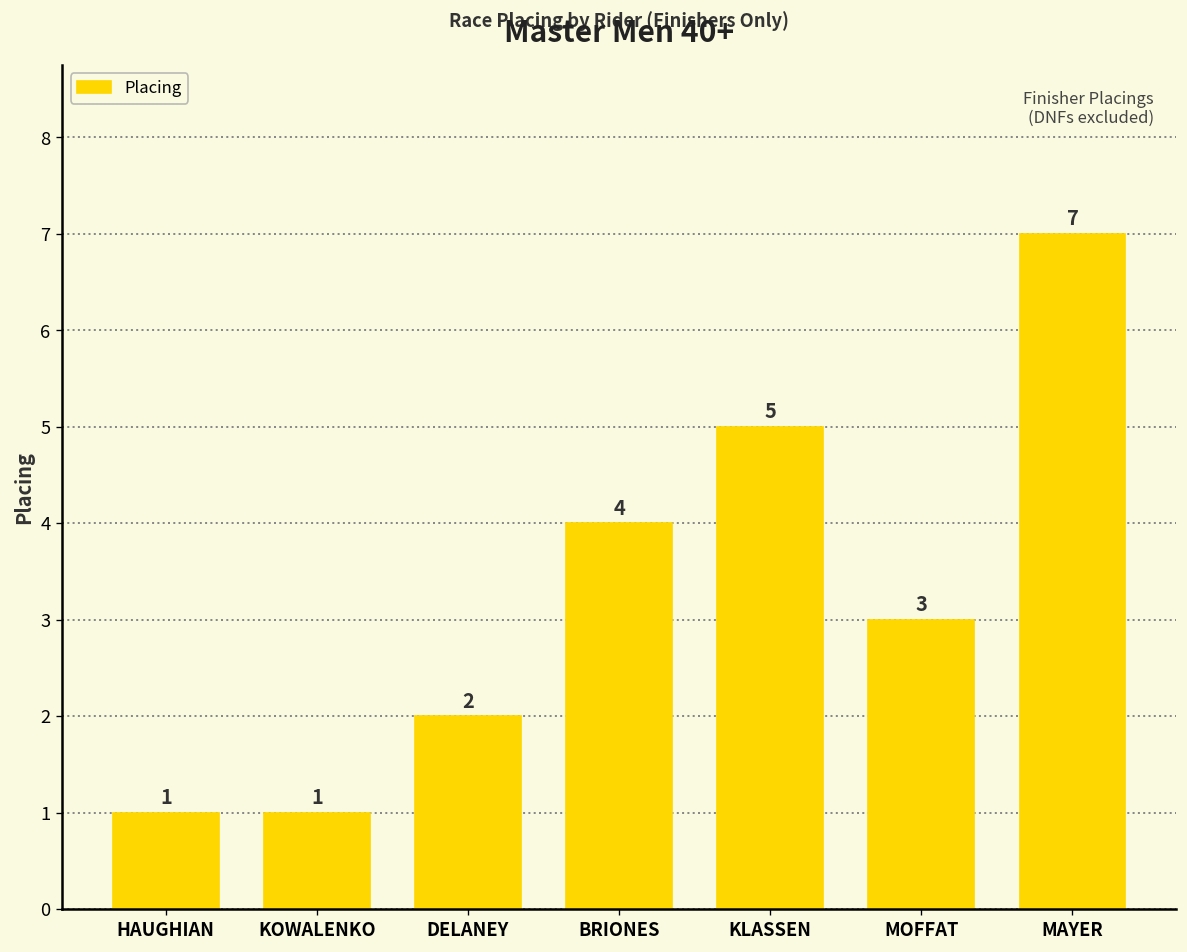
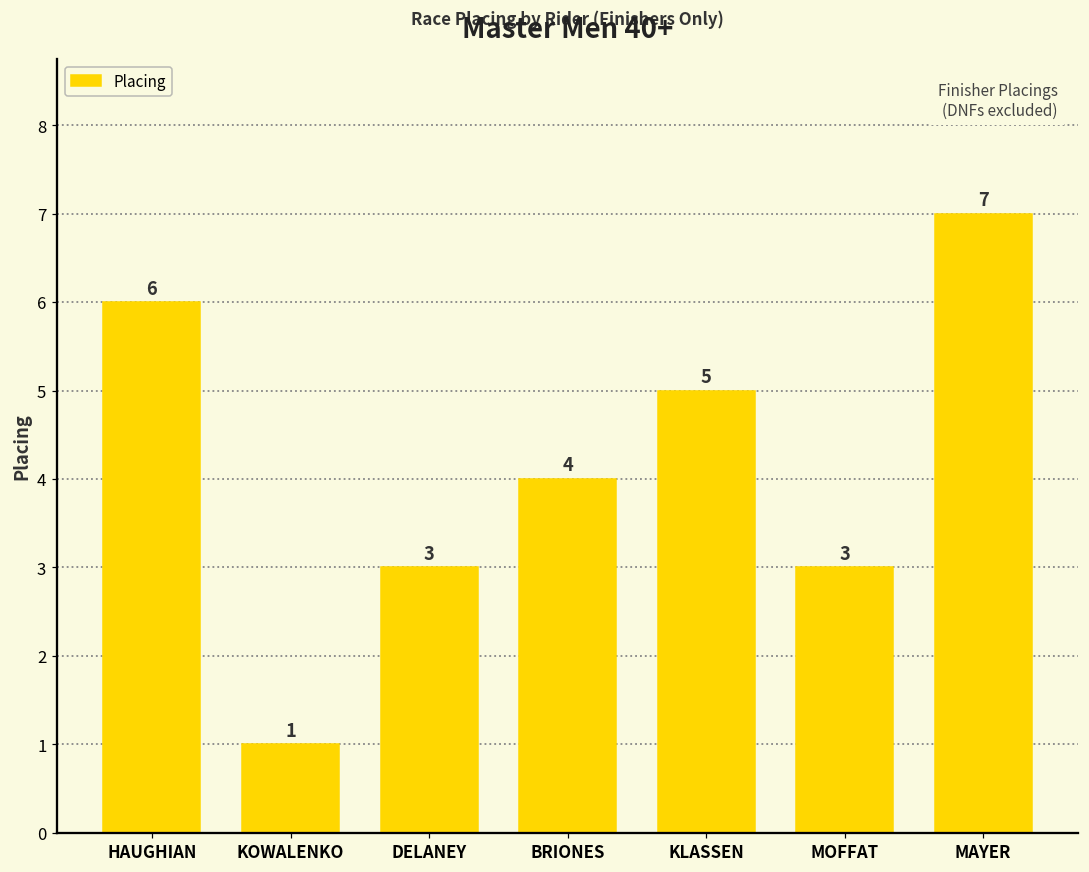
HAUGHIAN: 1 -> 6
DELANEY: 2 -> 3
